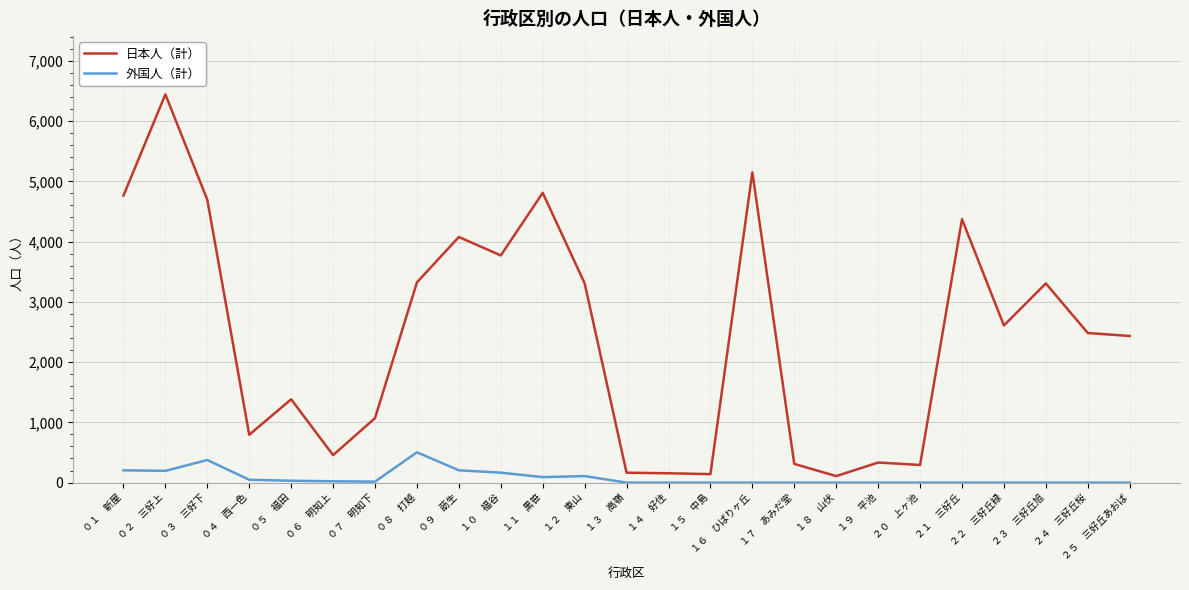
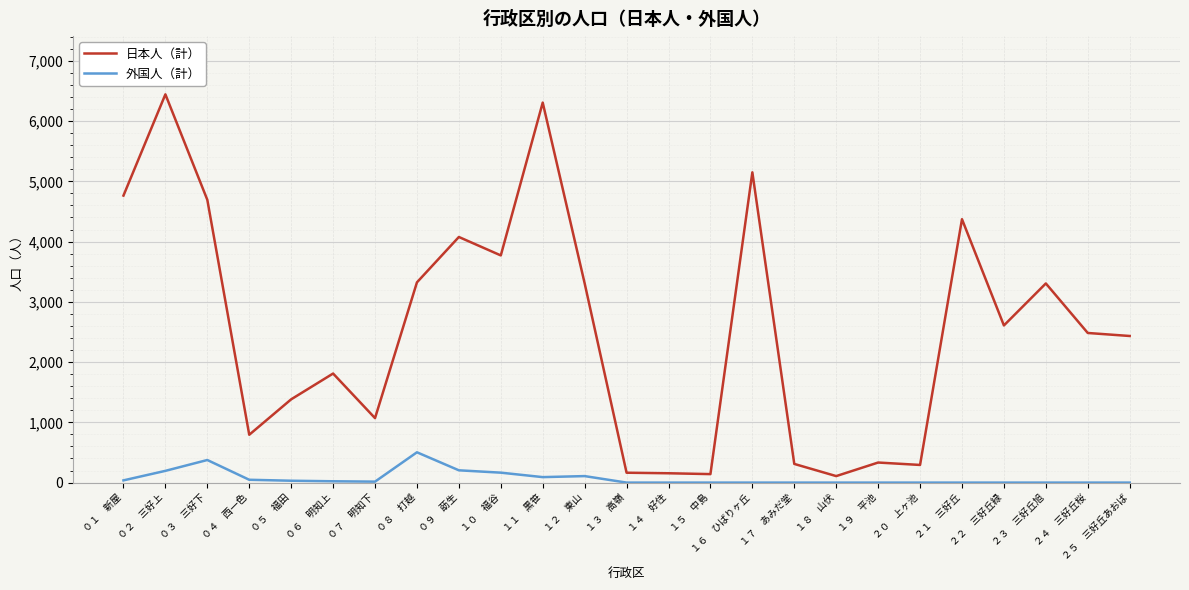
外国人（計）, ０１ 新屋: 200 -> 0
日本人（計）, ０６ 明知上: 500 -> 1,800
日本人（計）, １１ 黒笹: 4,800 -> 6,300
